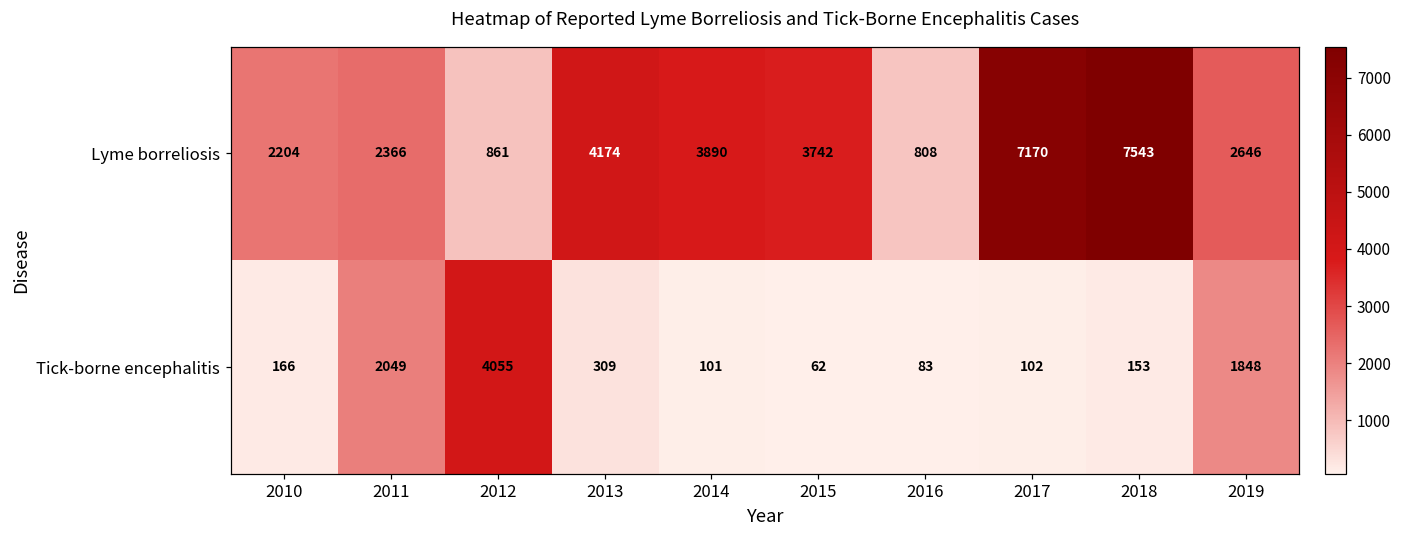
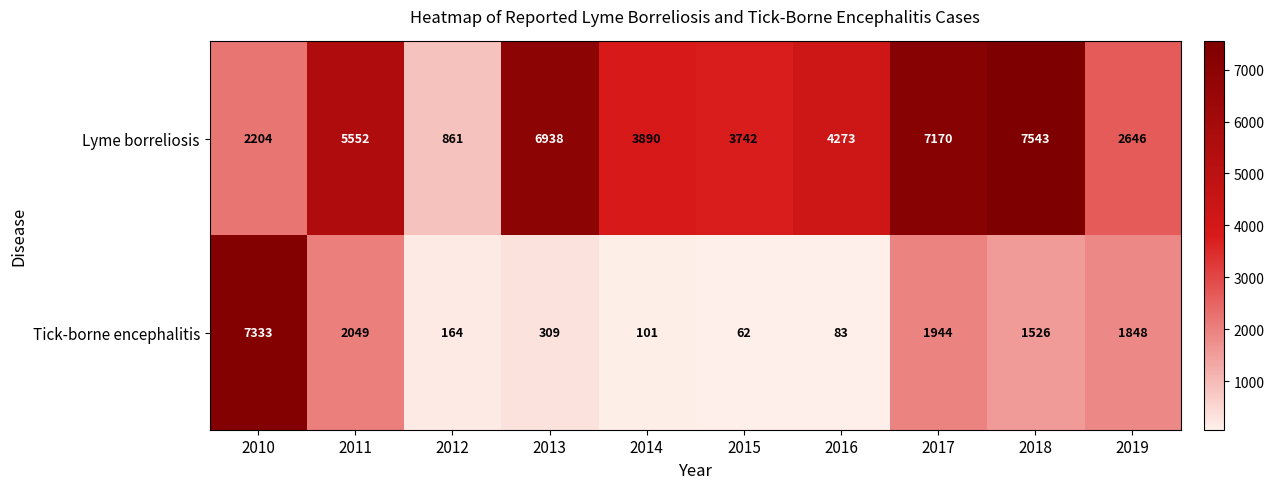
Lyme borreliosis, 2011: 2366 -> 5552
Lyme borreliosis, 2013: 4174 -> 6938
Lyme borreliosis, 2016: 808 -> 4273
Tick-borne encephalitis, 2010: 166 -> 7333
Tick-borne encephalitis, 2012: 4055 -> 164
Tick-borne encephalitis, 2017: 102 -> 1944
Tick-borne encephalitis, 2018: 153 -> 1526
